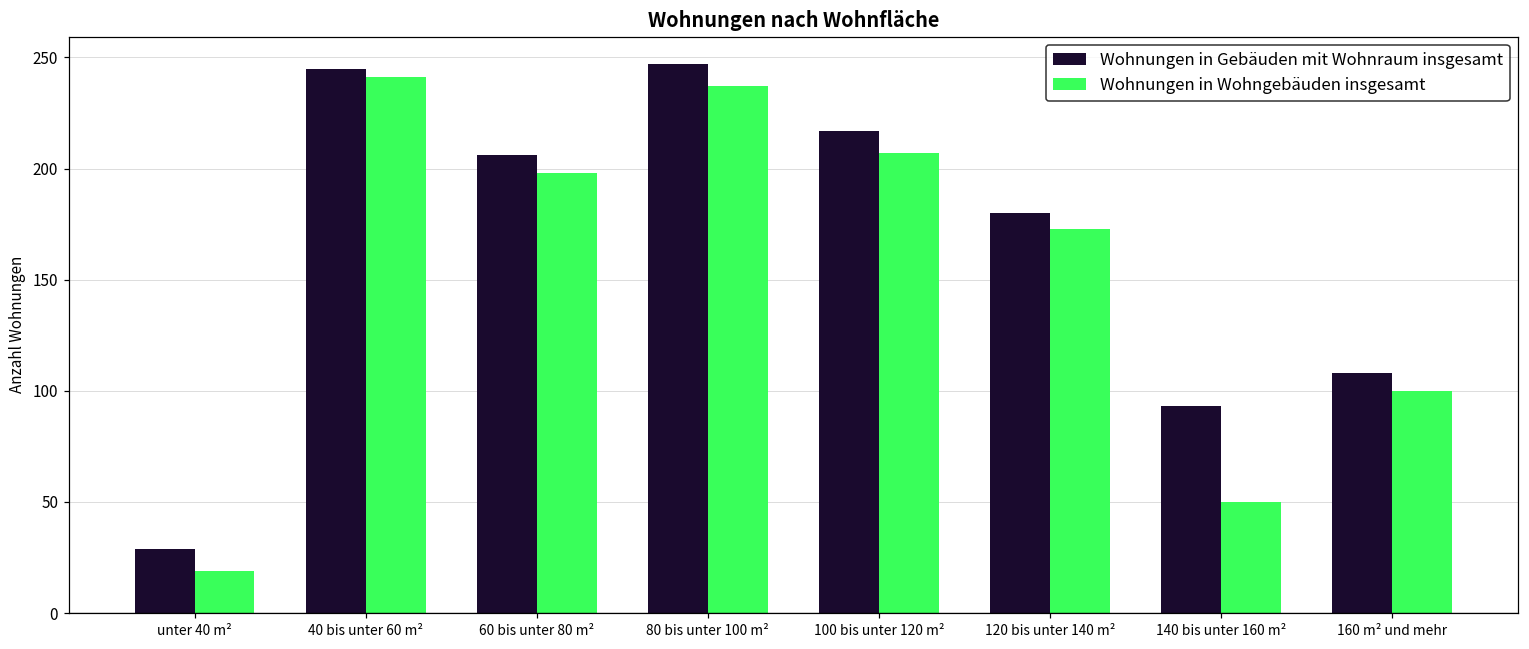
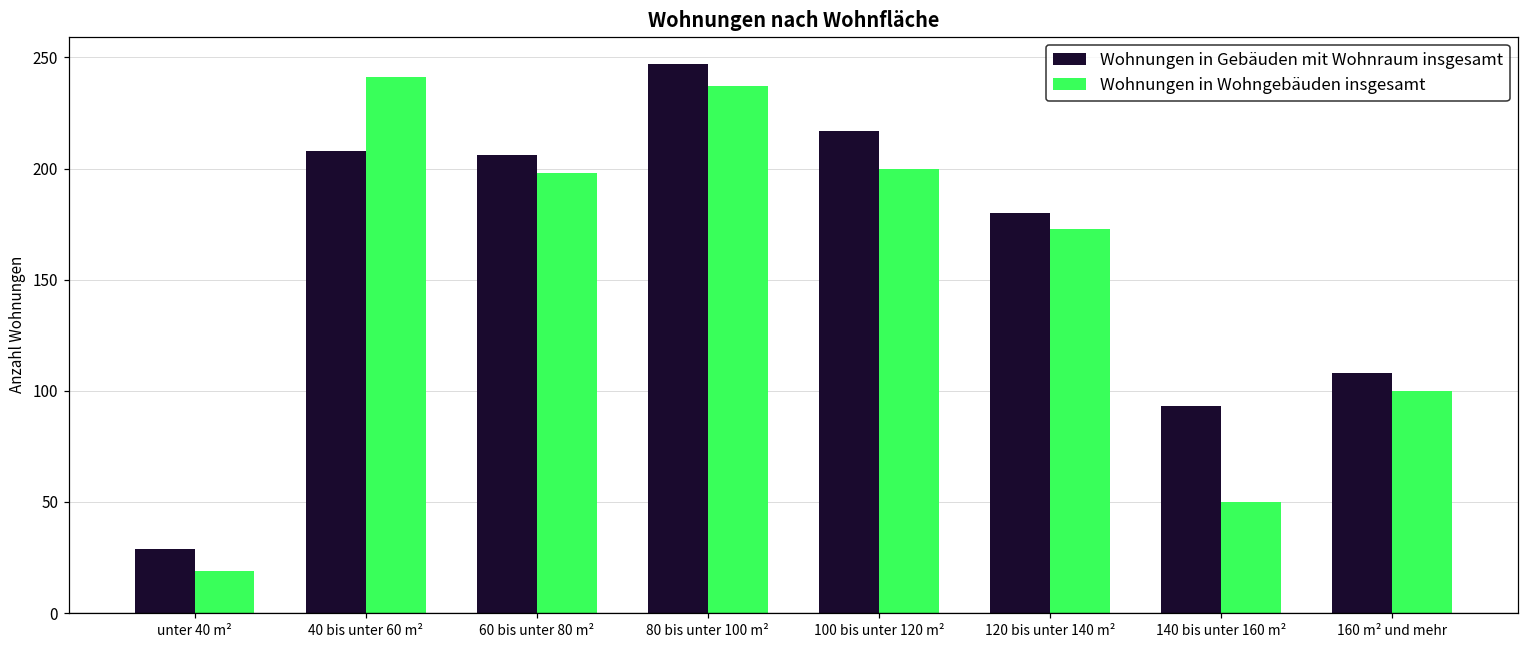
Wohnungen in Gebäuden mit Wohnraum insgesamt, 40 bis unter 60 m²: 245 -> 208
Wohnungen in Wohngebäuden insgesamt, 100 bis unter 120 m²: 207 -> 200
